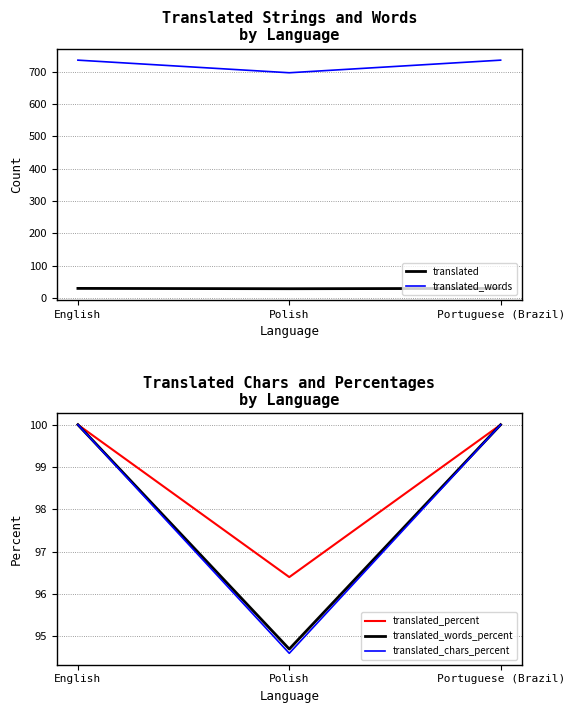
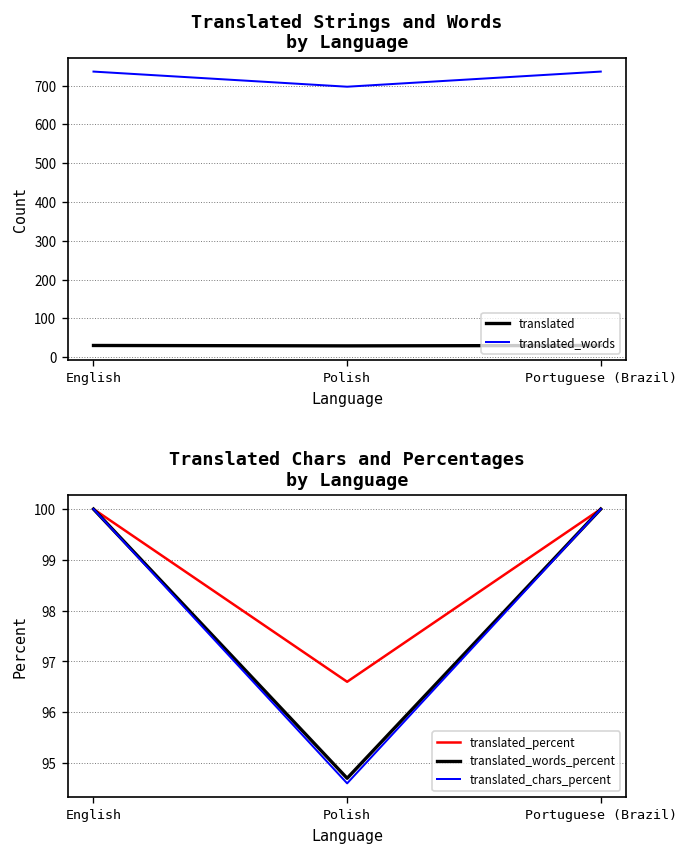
Translated Chars and Percentages by Language, translated_percent, Polish: 96.4 -> 96.6
